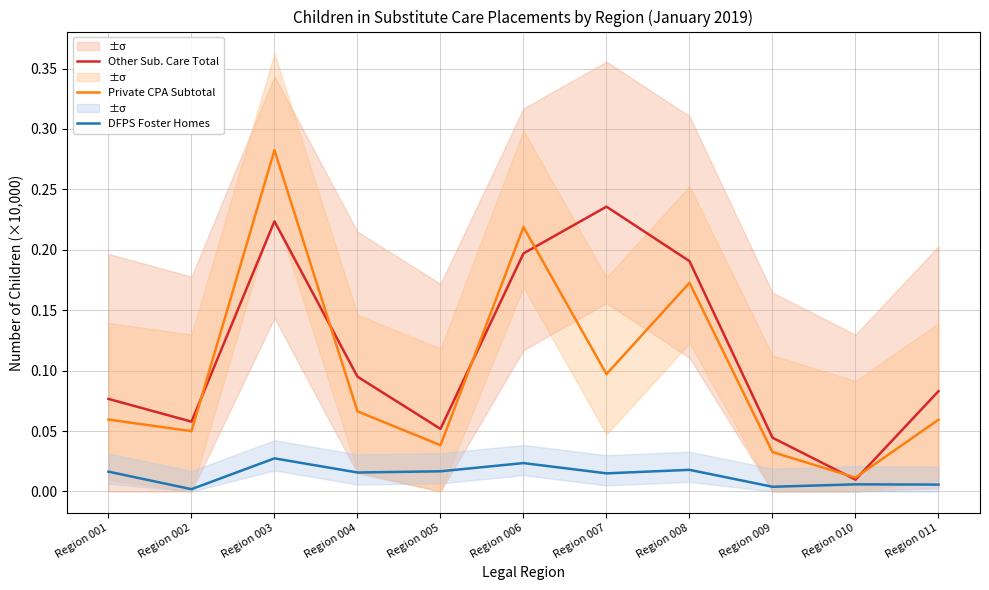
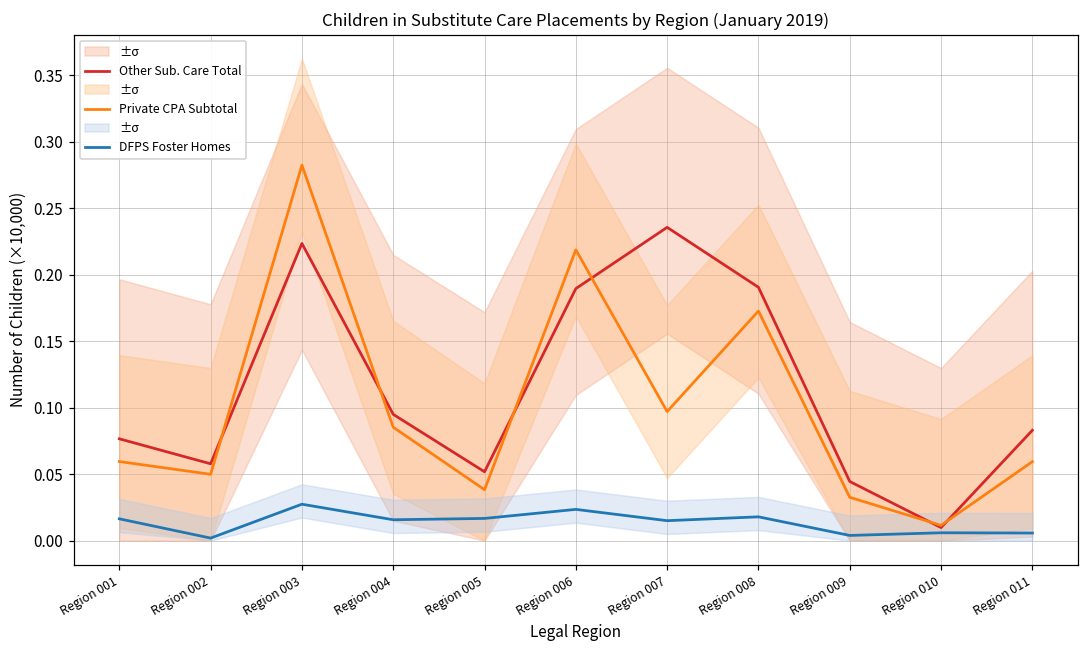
Private CPA Subtotal, Region 004: 0.066 -> 0.085
Other Sub. Care Total, Region 006: 0.197 -> 0.190
